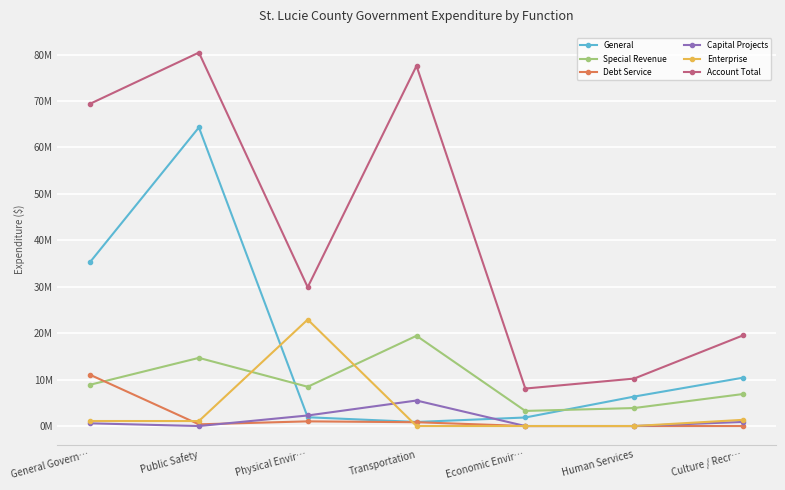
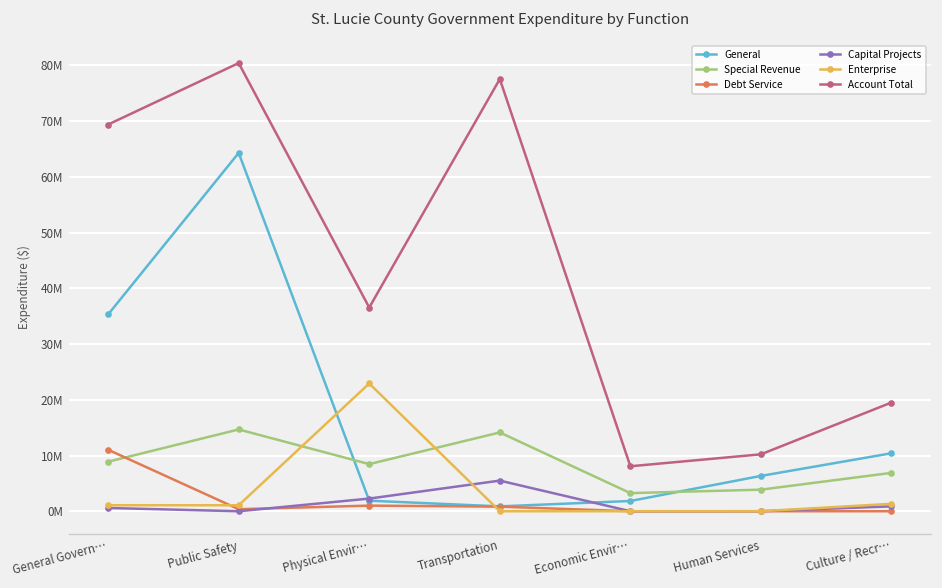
Account Total, Physical Envir…: 30000000 -> 37000000
Special Revenue, Transportation: 19000000 -> 14000000
